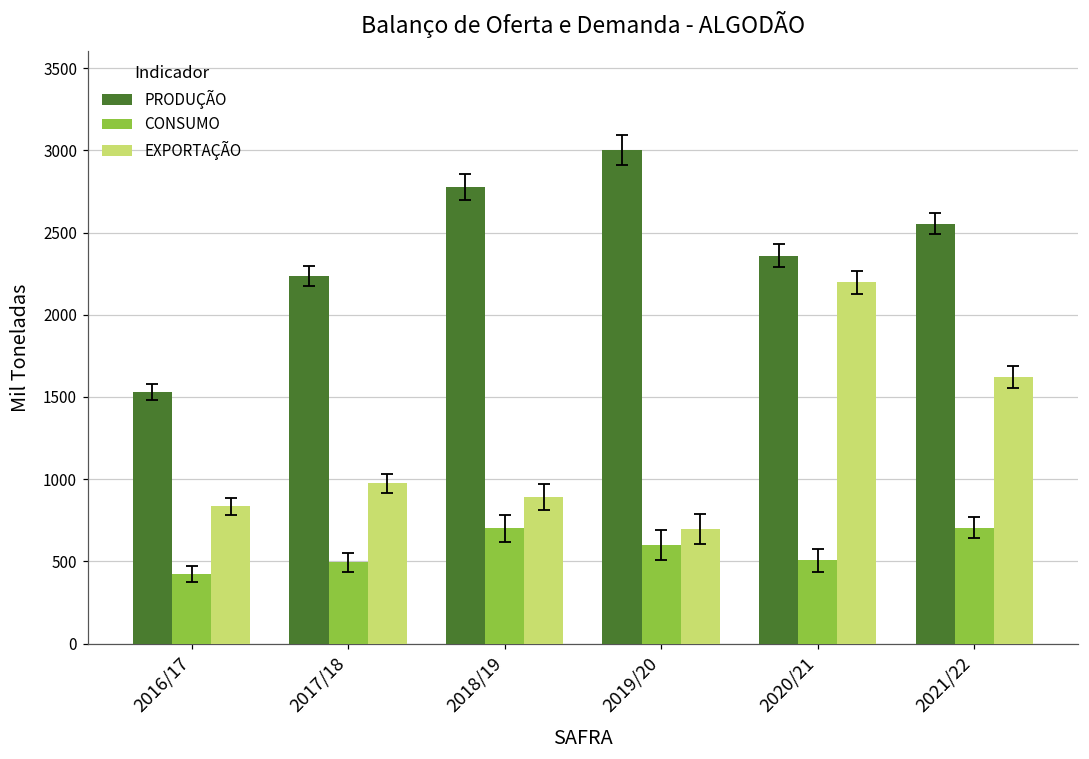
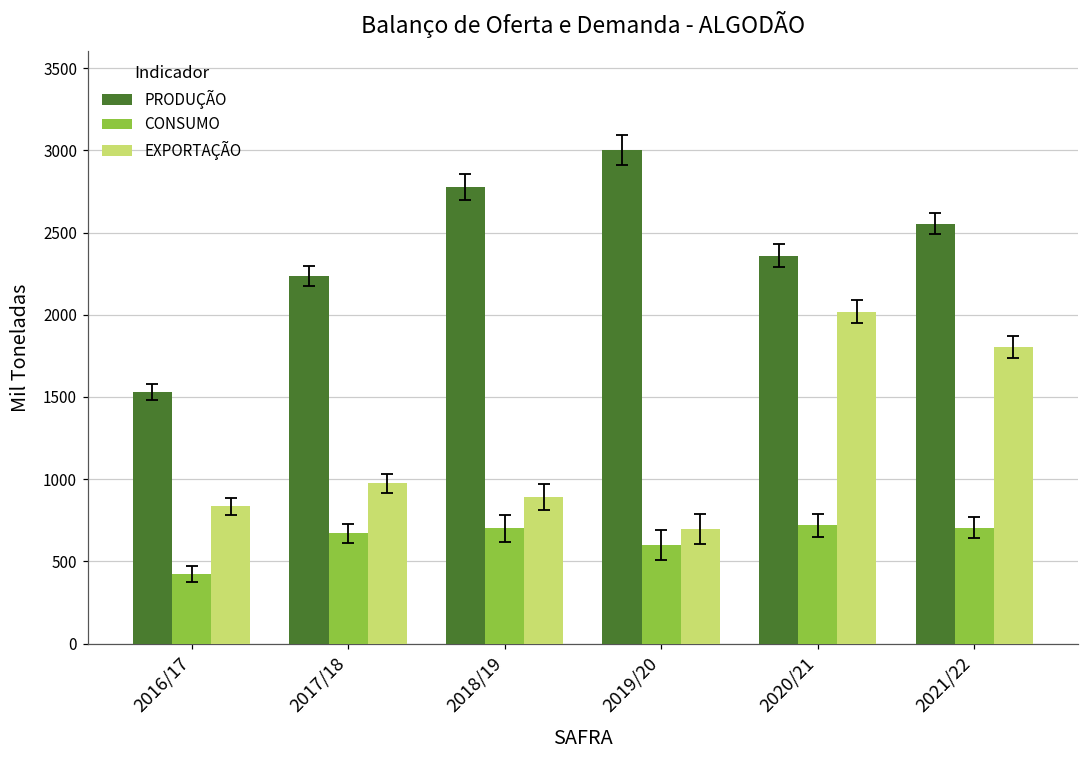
CONSUMO, 2017/18: 490 -> 670
CONSUMO, 2020/21: 510 -> 720
EXPORTAÇÃO, 2020/21: 2200 -> 2020
EXPORTAÇÃO, 2021/22: 1620 -> 1800
